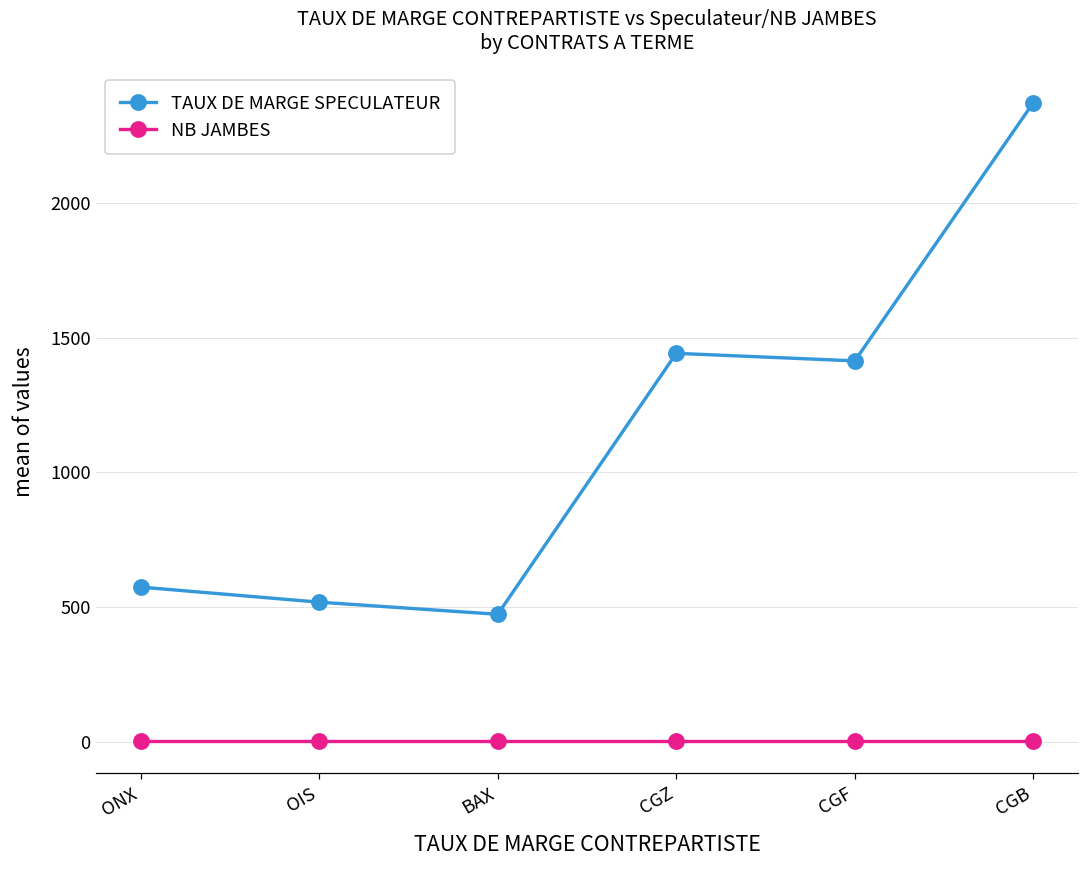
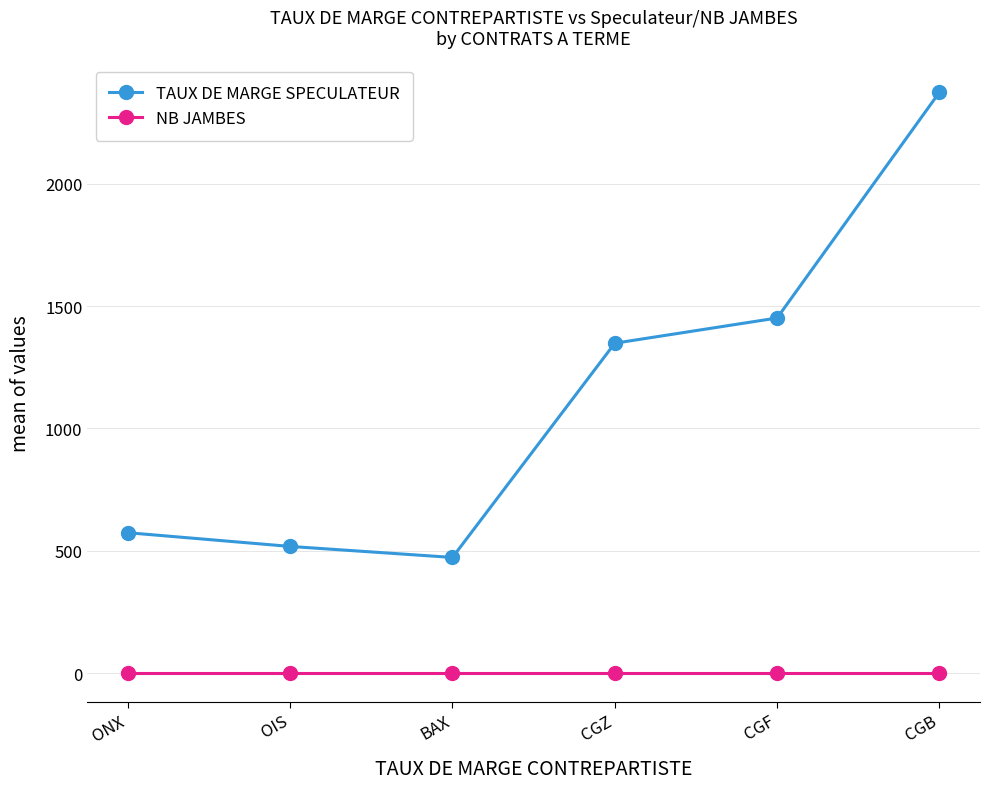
TAUX DE MARGE SPECULATEUR, CGZ: 1440 -> 1350
TAUX DE MARGE SPECULATEUR, CGF: 1410 -> 1450
